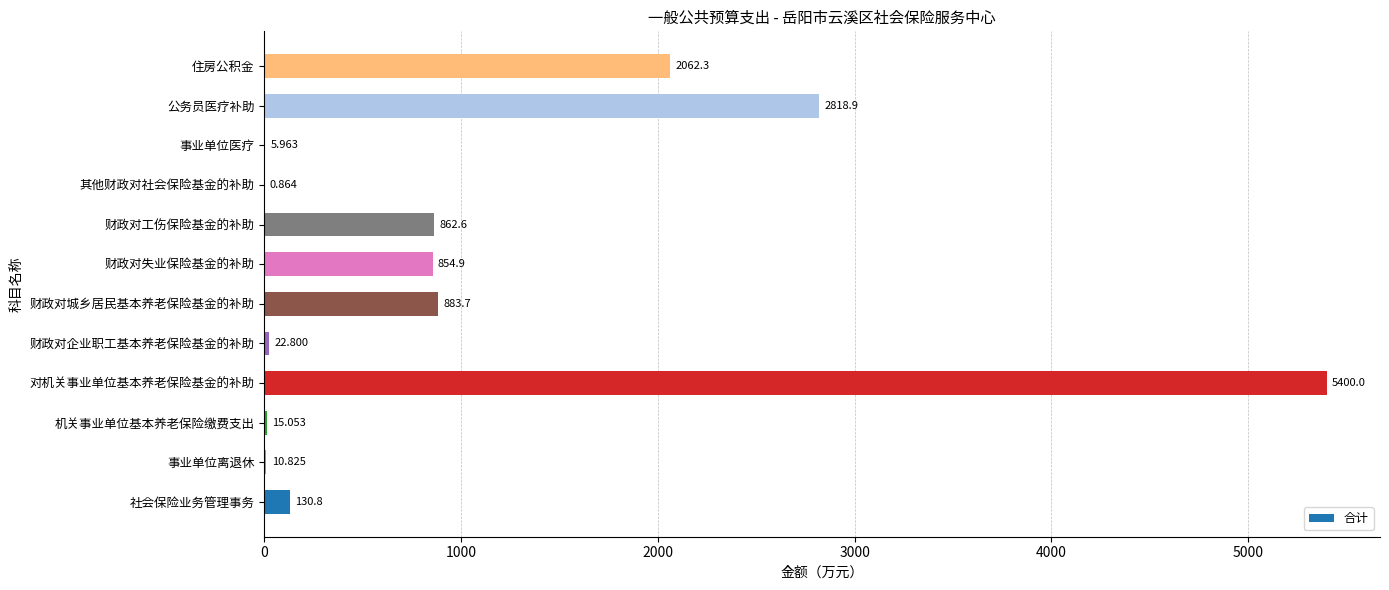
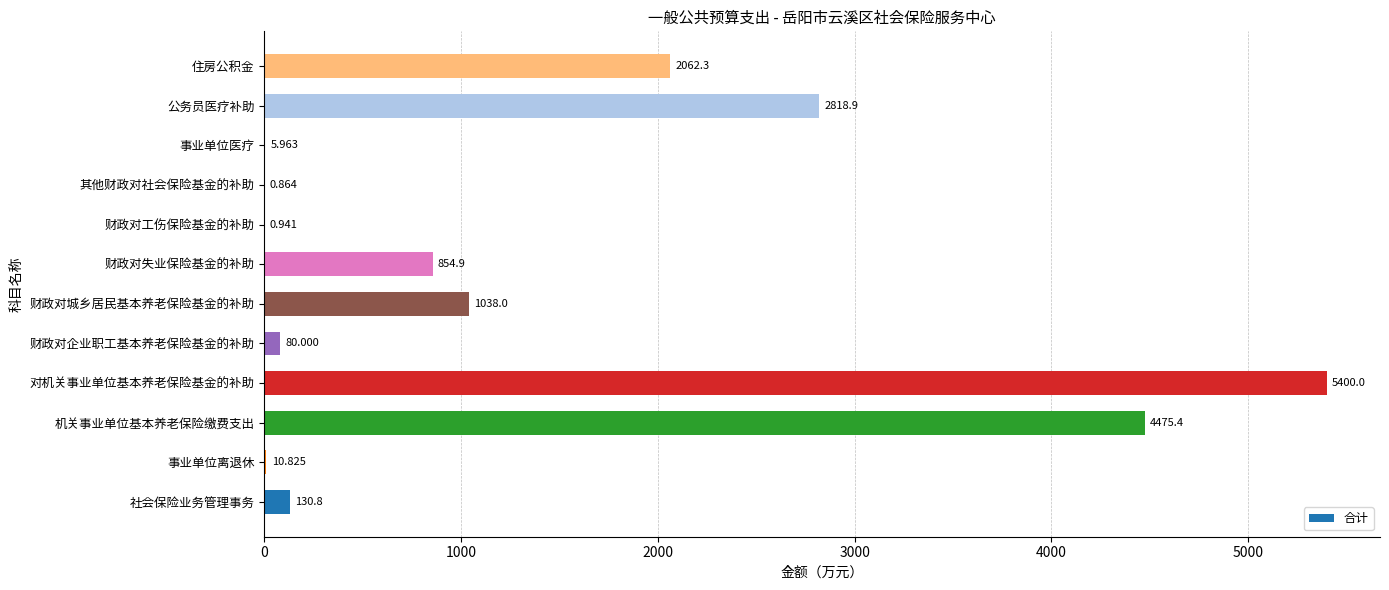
财政对工伤保险基金的补助: 862.6 -> 0.941
财政对城乡居民基本养老保险基金的补助: 883.7 -> 1038.0
财政对企业职工基本养老保险基金的补助: 22.800 -> 80.000
机关事业单位基本养老保险缴费支出: 15.053 -> 4475.4
